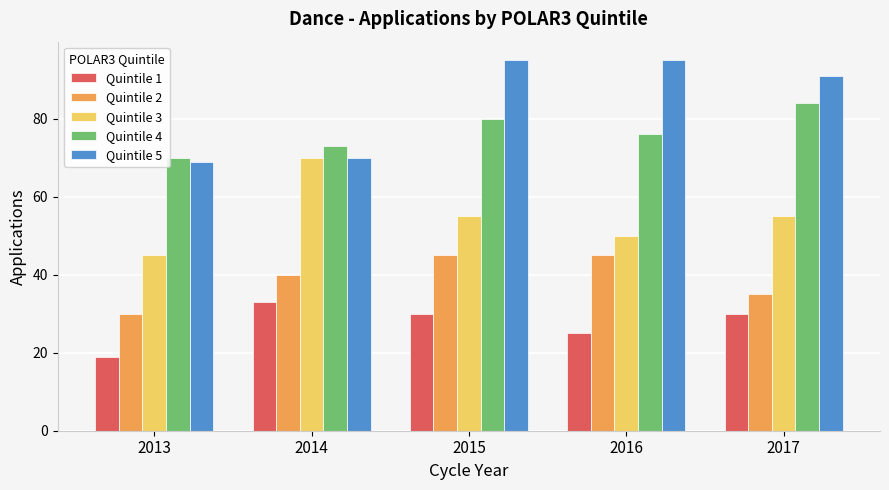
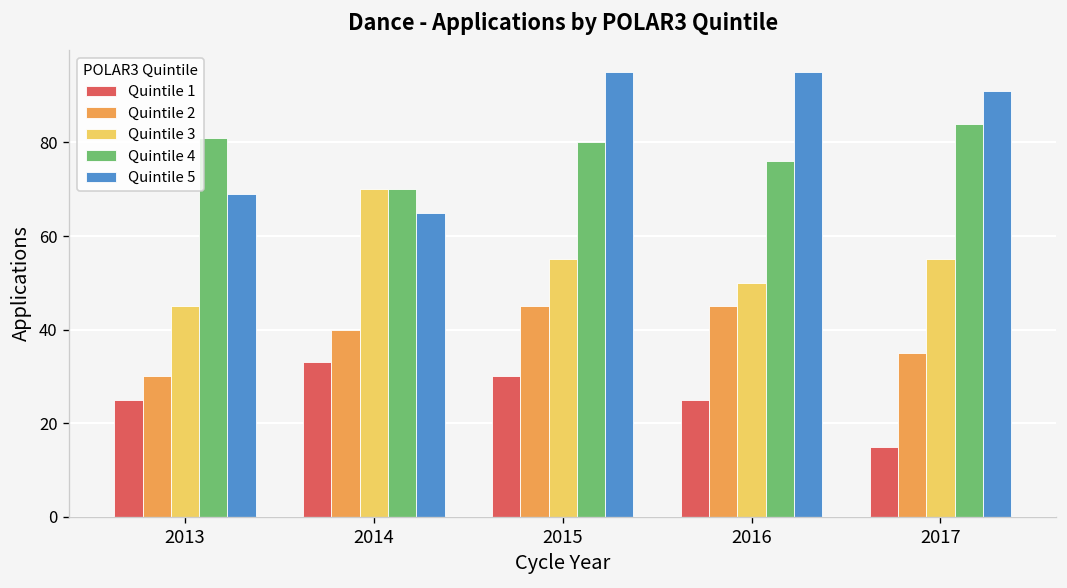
Quintile 1, 2013: 19 -> 25
Quintile 4, 2013: 70 -> 81
Quintile 4, 2014: 73 -> 70
Quintile 5, 2014: 70 -> 65
Quintile 1, 2017: 30 -> 15
